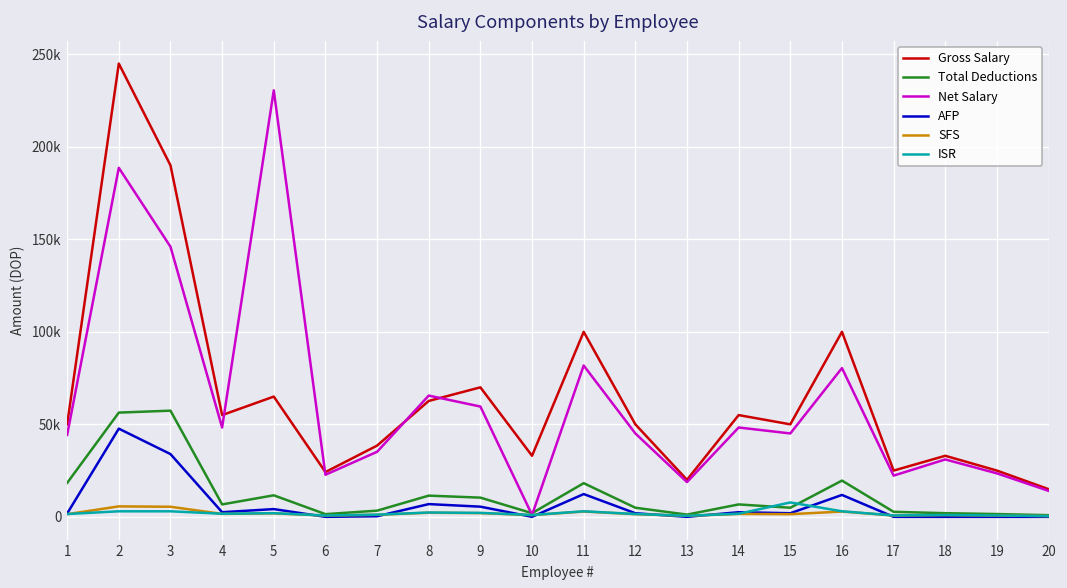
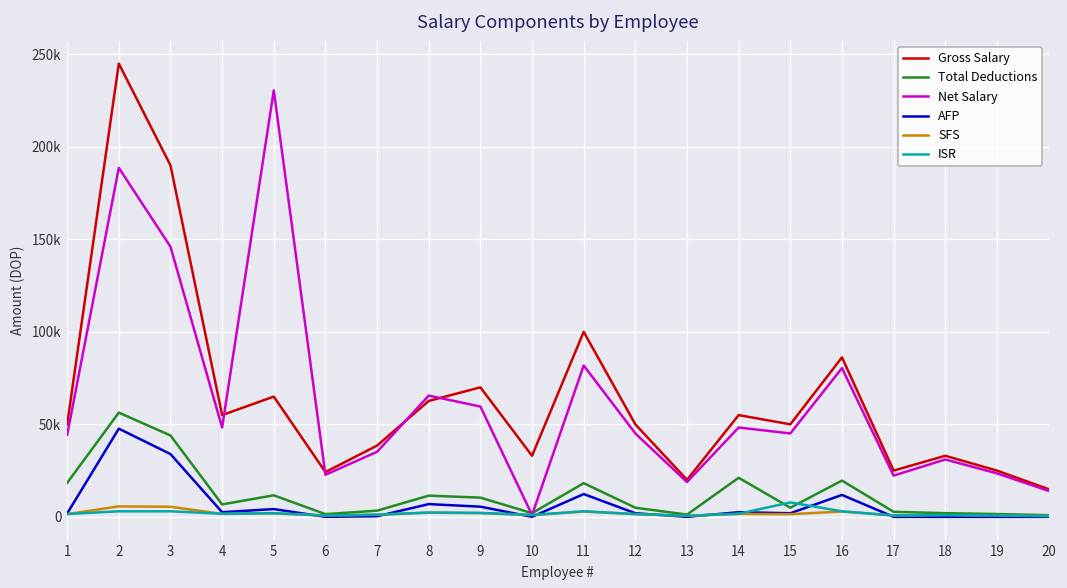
Total Deductions, 3: 57000 -> 44000
Total Deductions, 14: 7000 -> 21000
Gross Salary, 16: 100000 -> 86000
